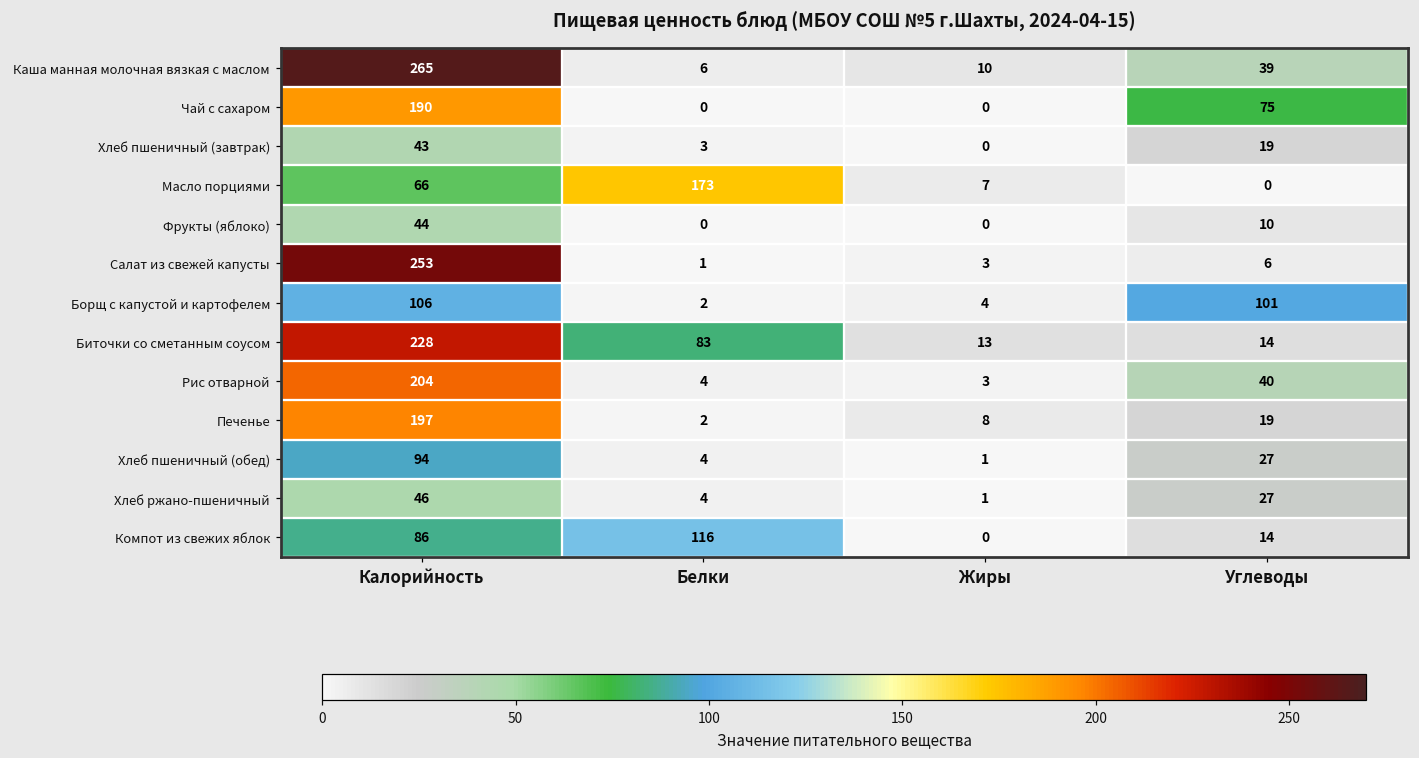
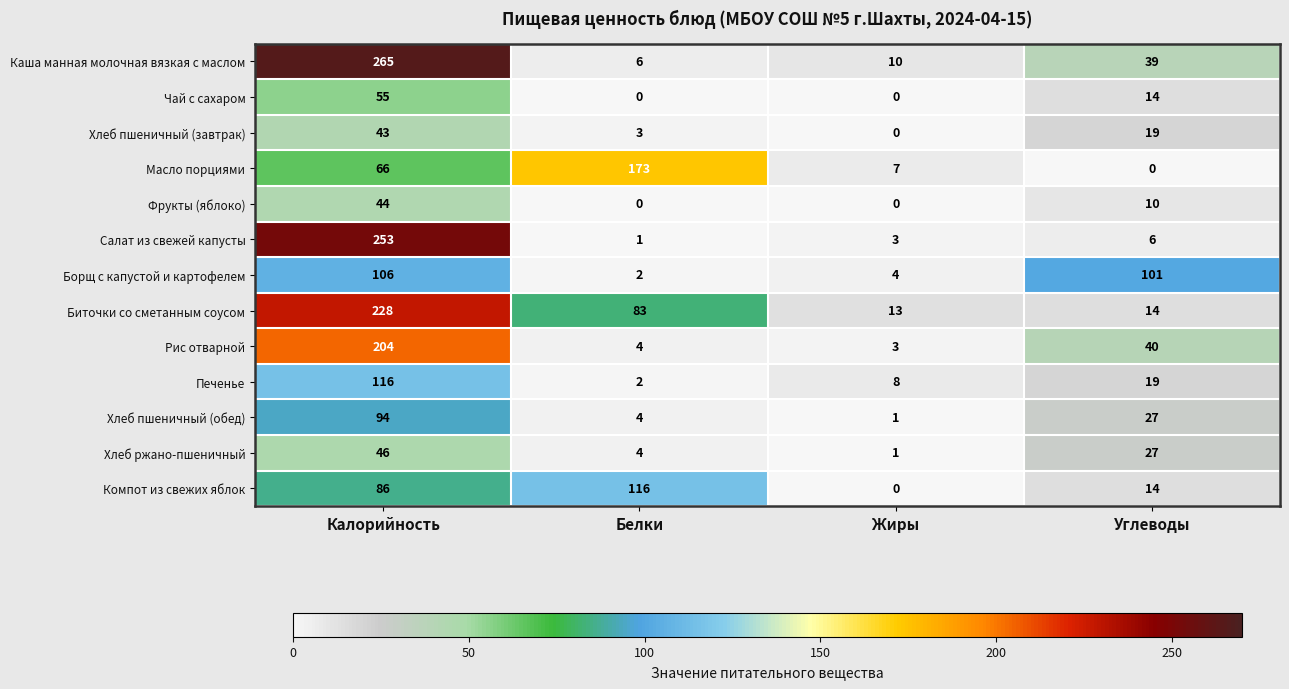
Чай с сахаром, Калорийность: 190 -> 55
Чай с сахаром, Углеводы: 75 -> 14
Печенье, Калорийность: 197 -> 116
